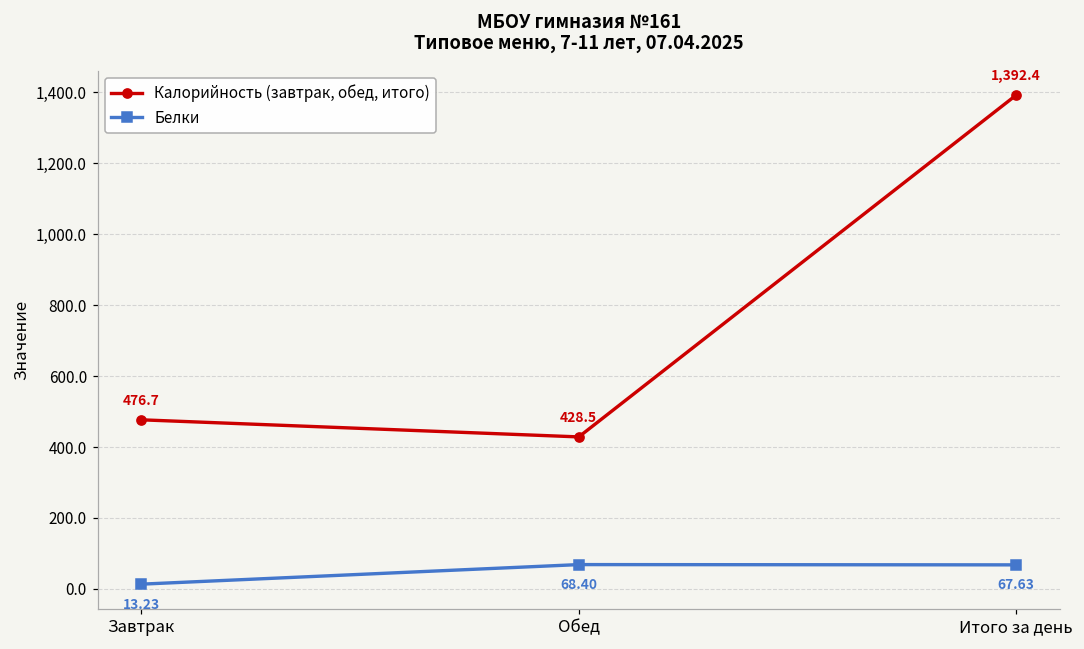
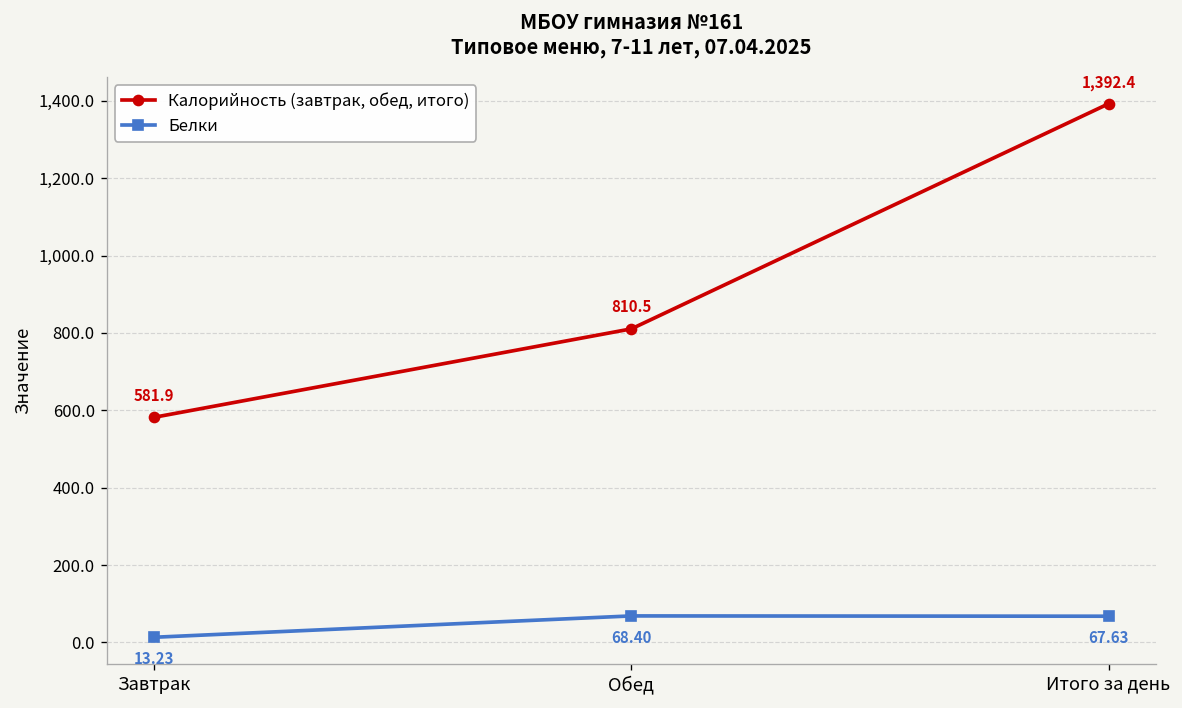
Калорийность (завтрак, обед, итого), Завтрак: 476.7 -> 581.9
Калорийность (завтрак, обед, итого), Обед: 428.5 -> 810.5
